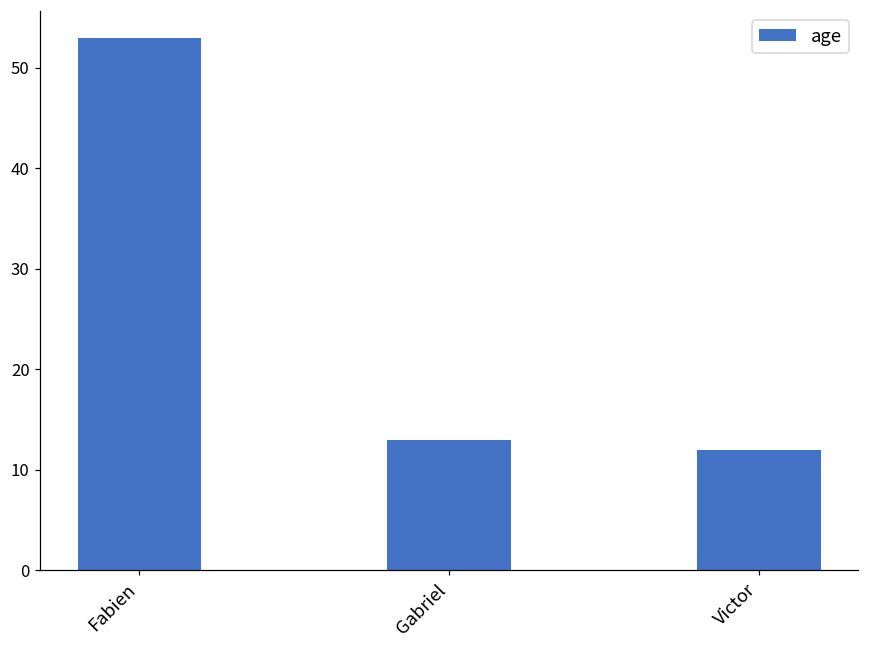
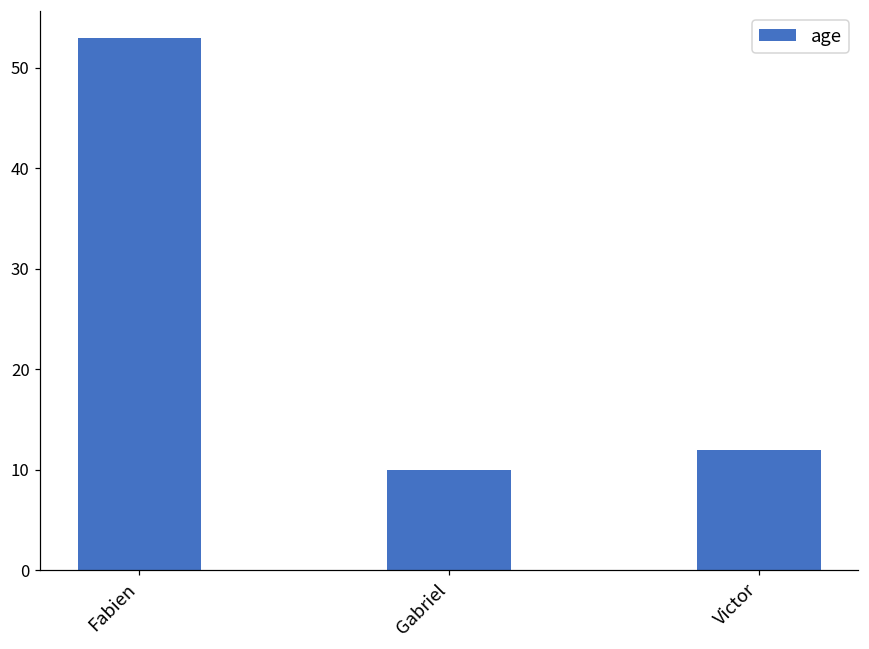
Gabriel: 13 -> 10
